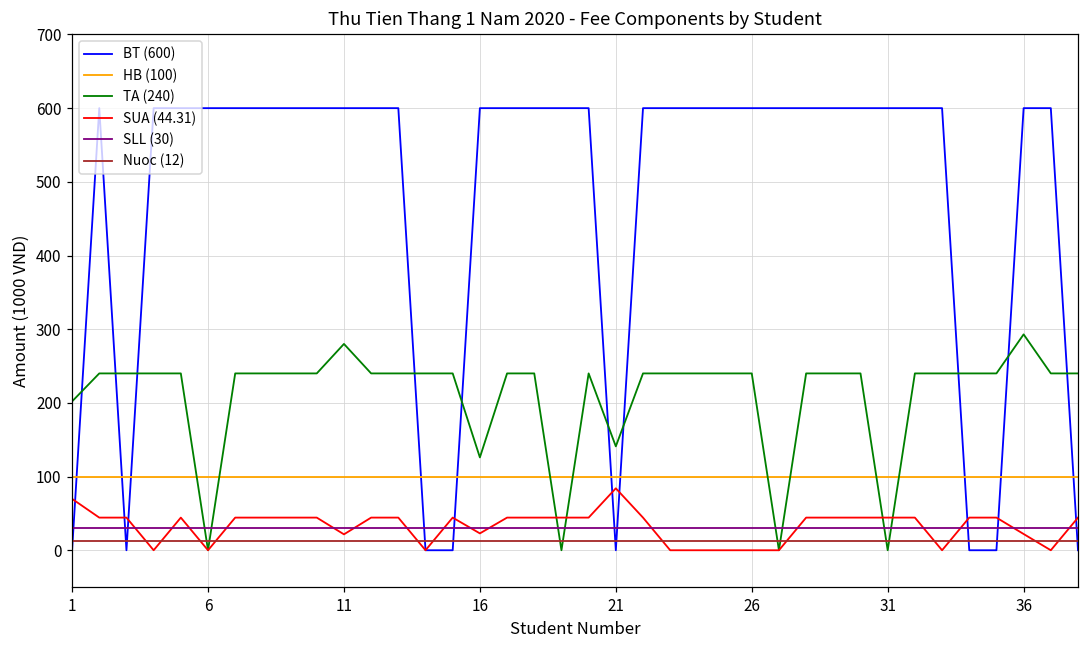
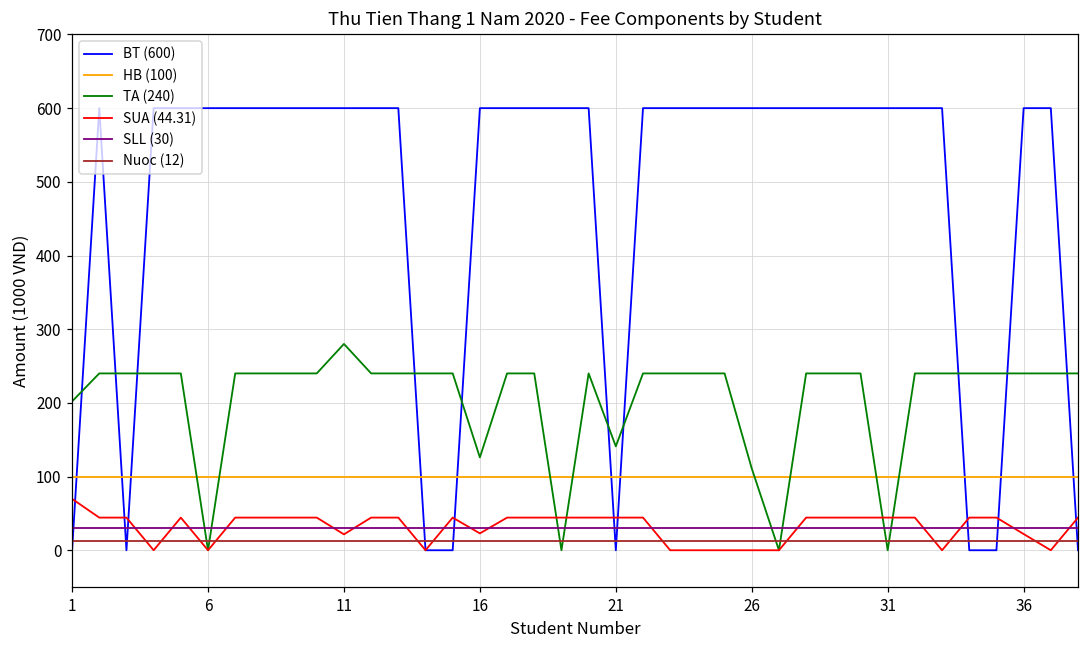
SUA (44.31), 21: 80 -> 40
TA (240), 26: 240 -> 110
TA (240), 36: 290 -> 240
